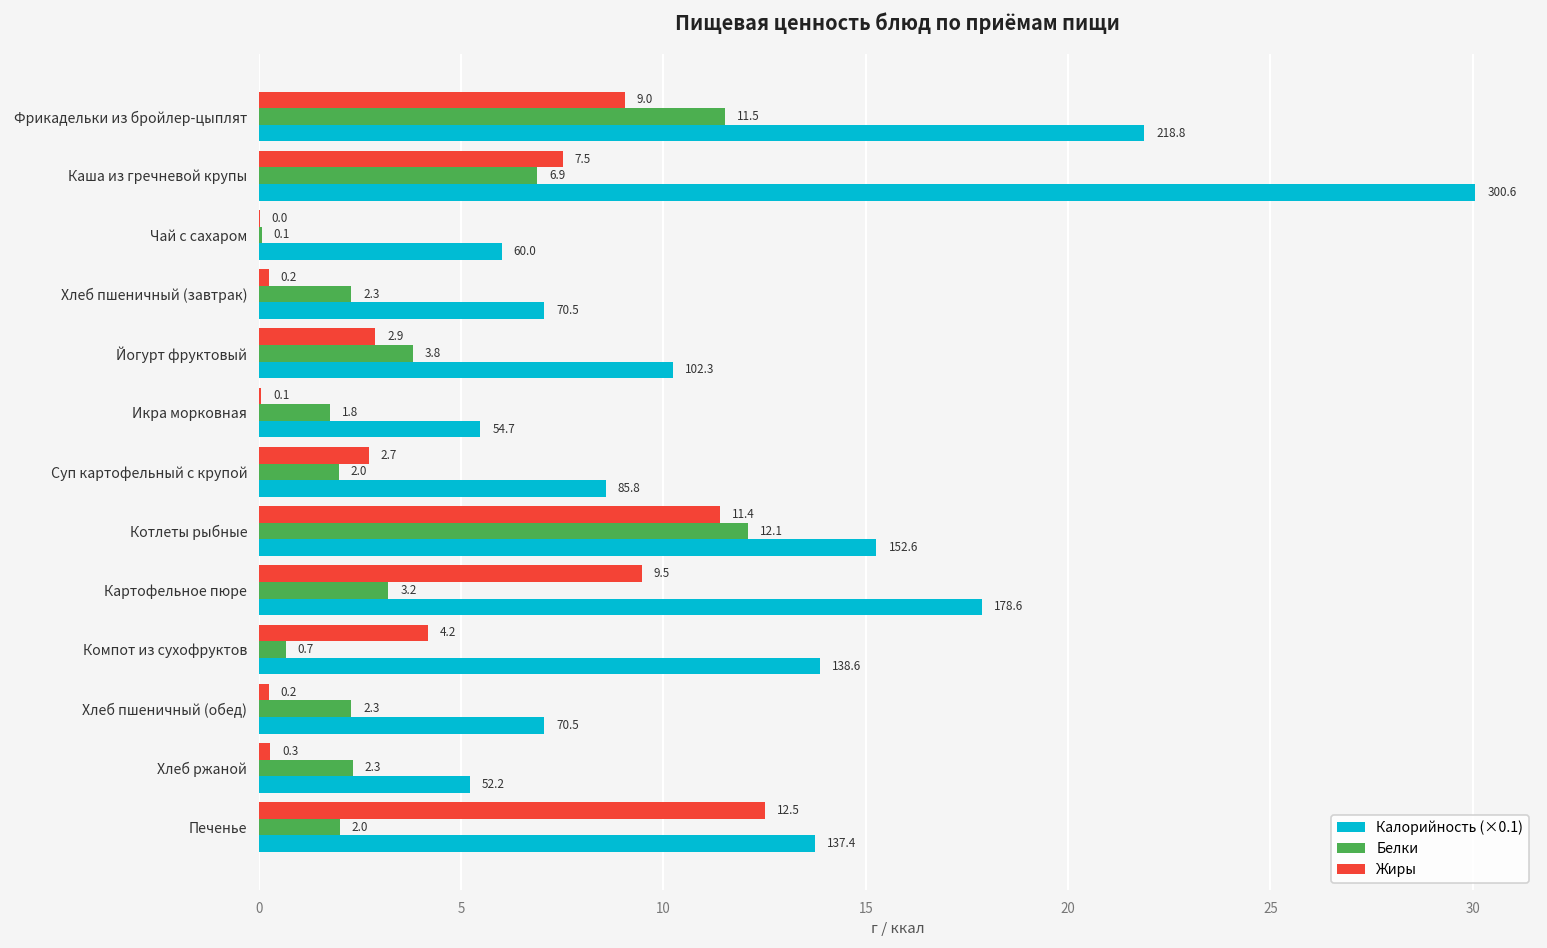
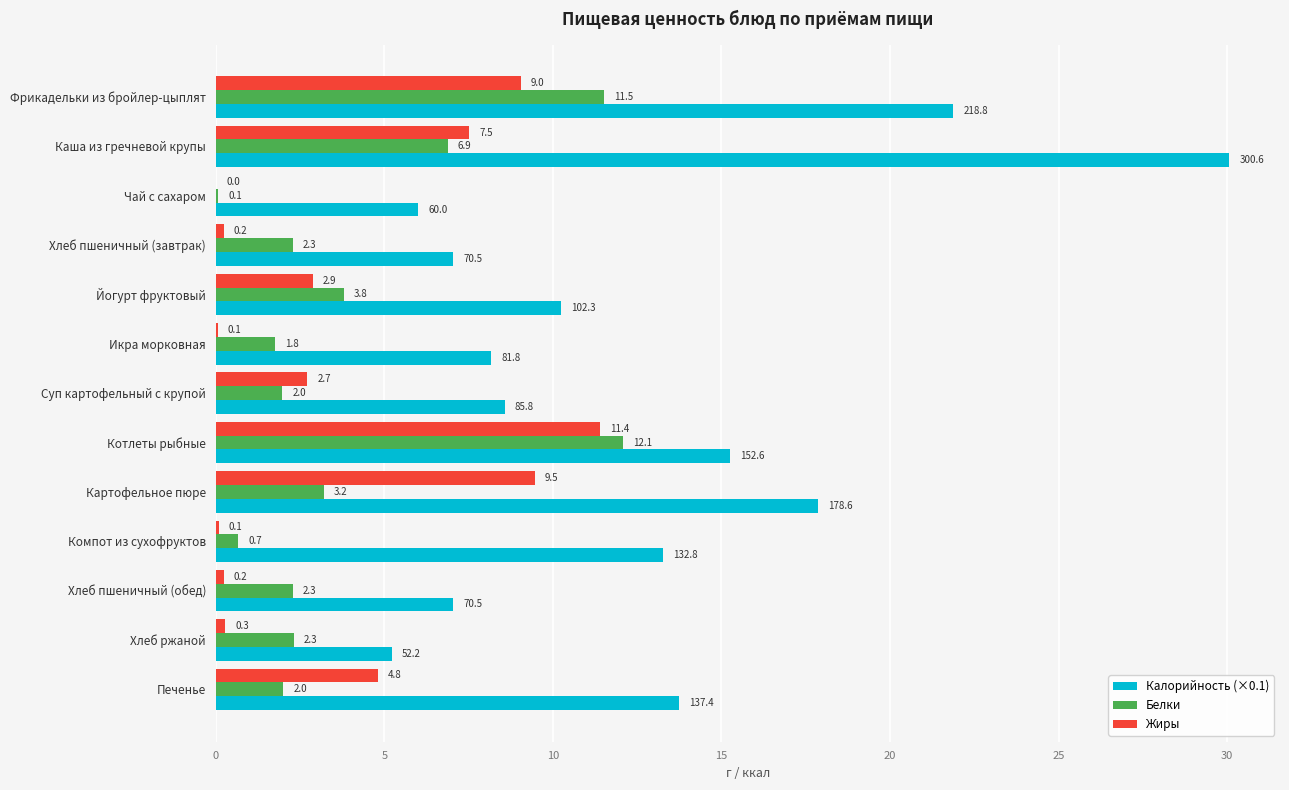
Калорийность (×0.1), Икра морковная: 54.7 -> 81.8
Жиры, Компот из сухофруктов: 4.2 -> 0.1
Калорийность (×0.1), Компот из сухофруктов: 138.6 -> 132.8
Жиры, Печенье: 12.5 -> 4.8
